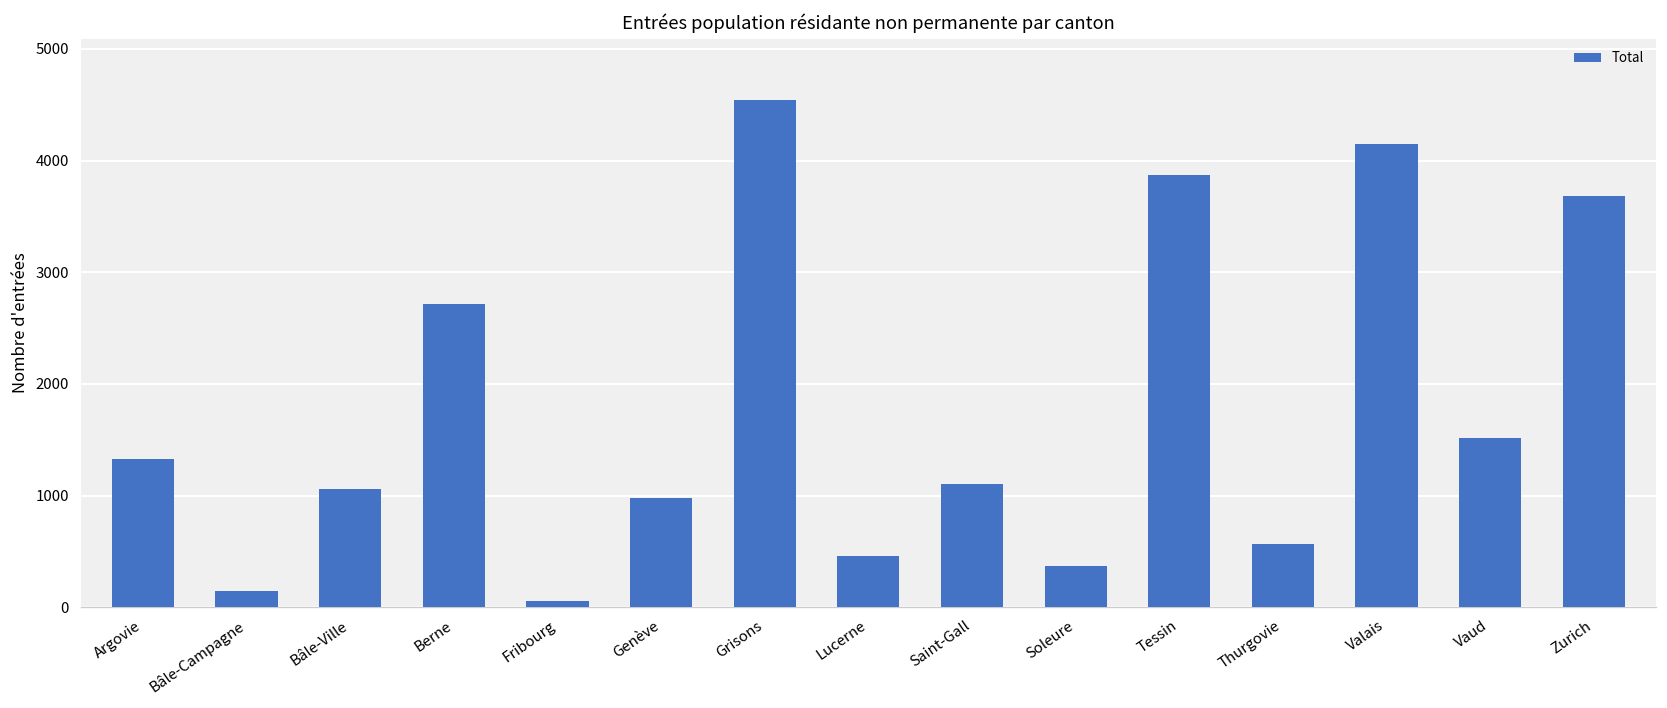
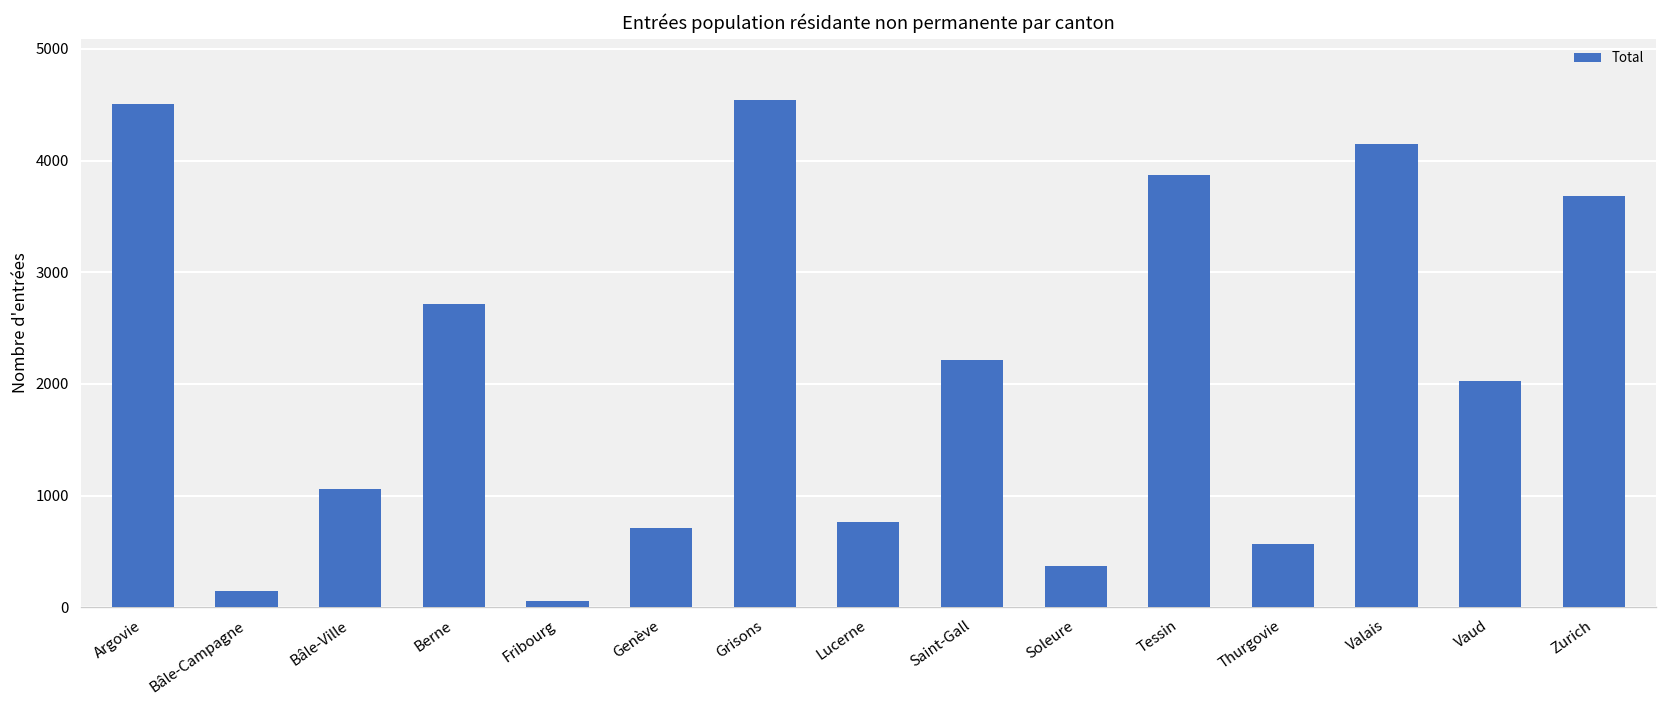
Argovie: 1300 -> 4500
Genève: 1000 -> 700
Lucerne: 500 -> 800
Saint-Gall: 1100 -> 2200
Vaud: 1500 -> 2000
